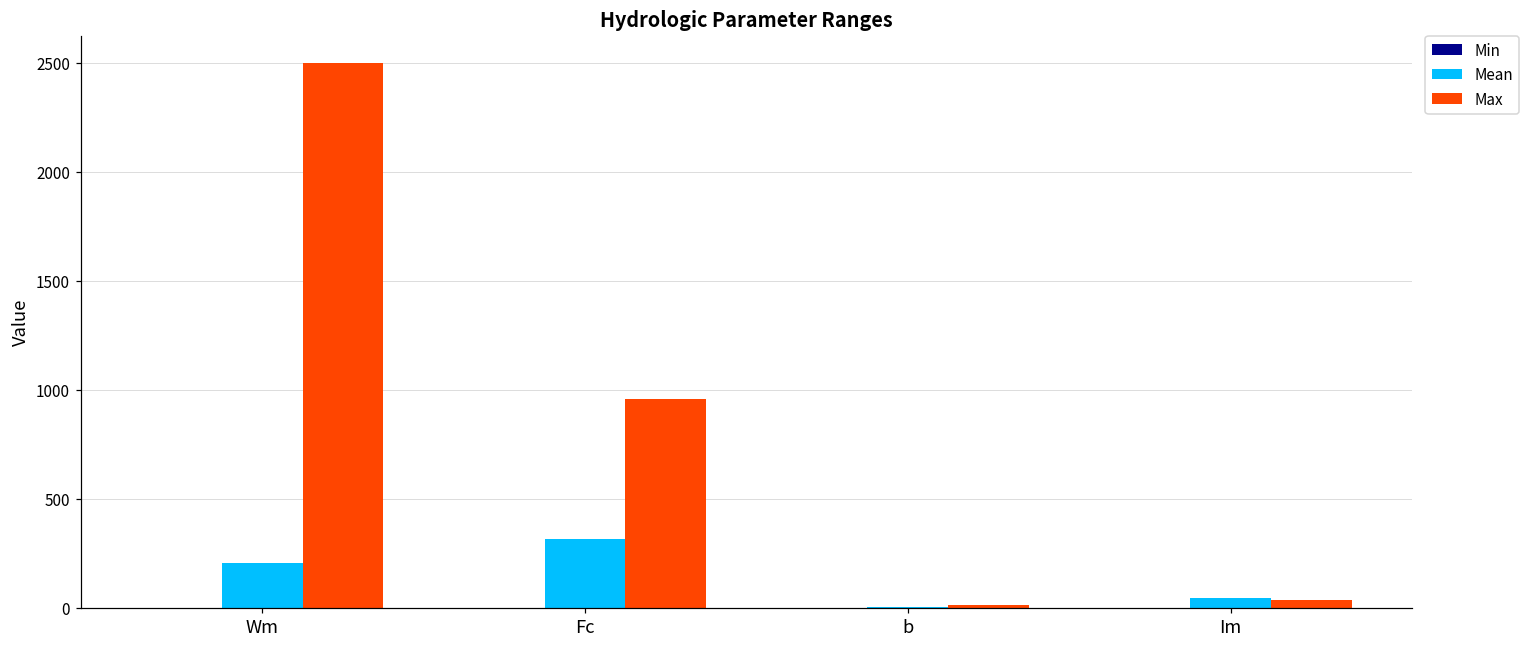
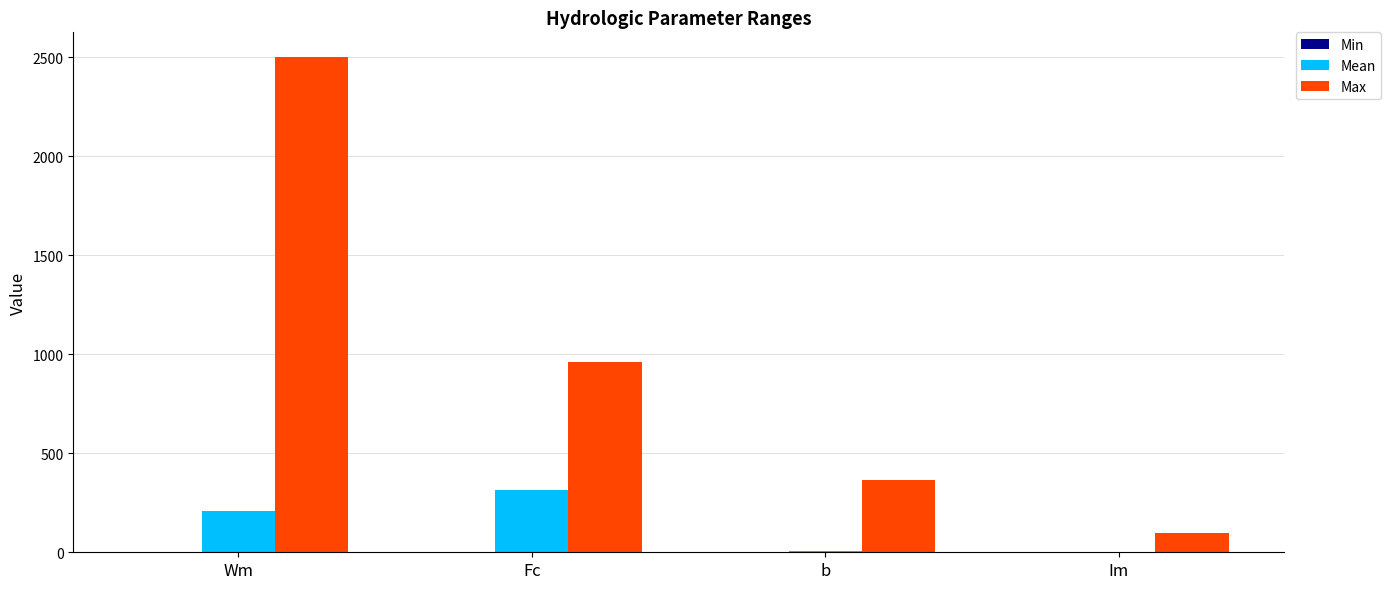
Max, b: 10 -> 360
Mean, Im: 40 -> 0
Max, Im: 40 -> 100
